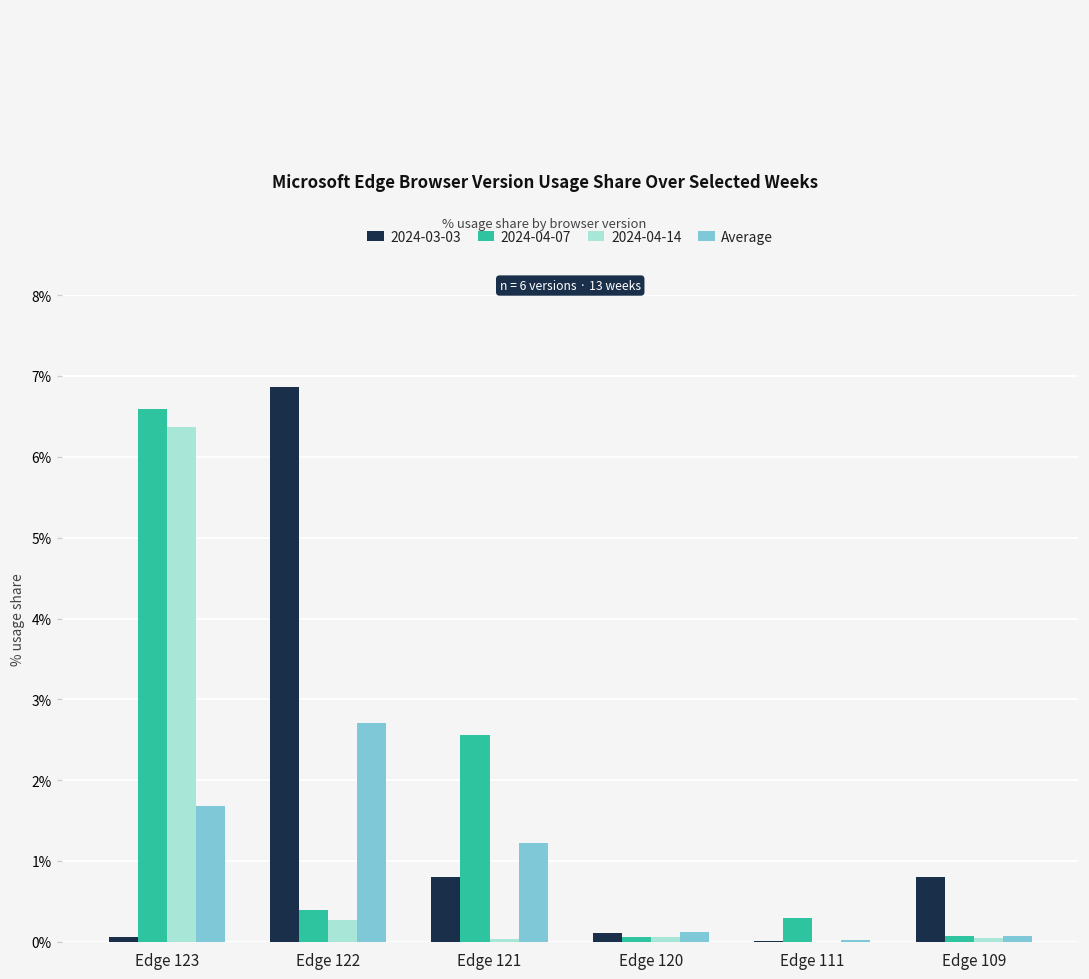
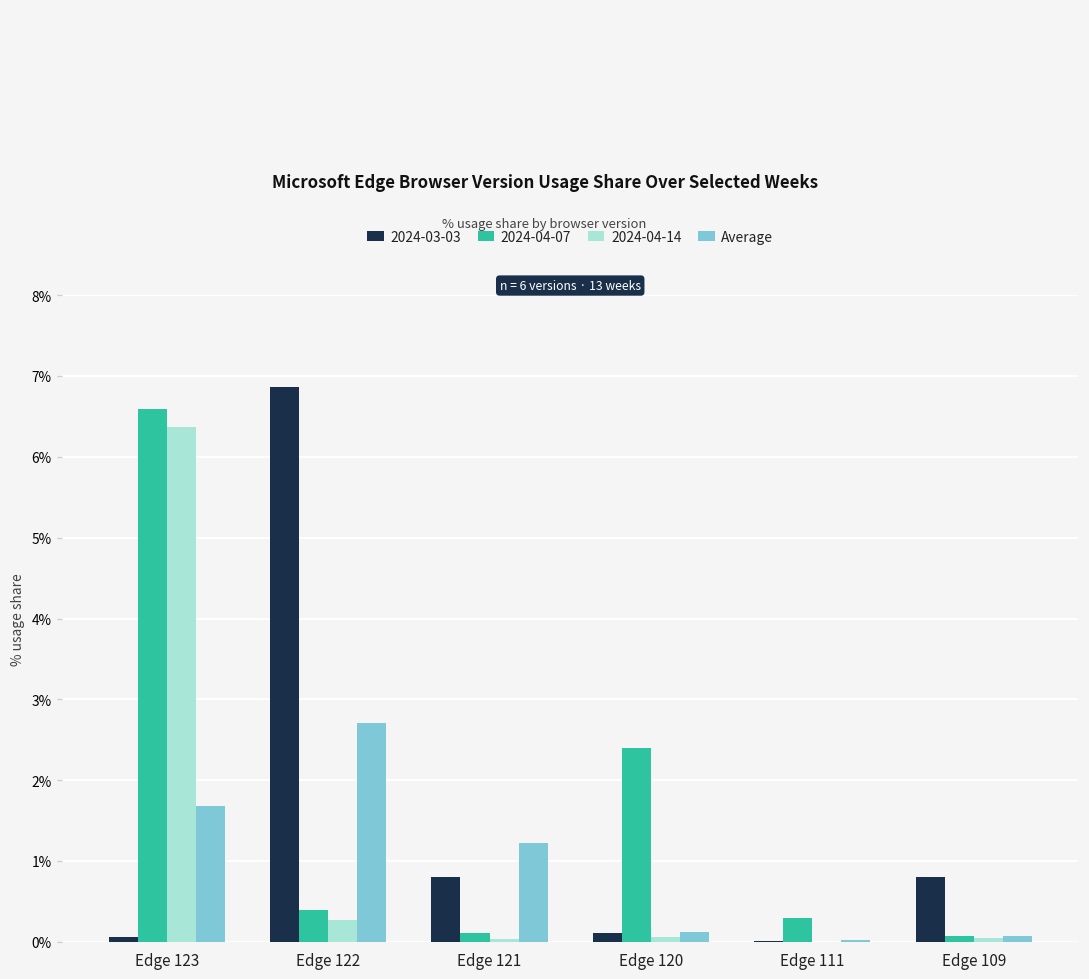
2024-04-07, Edge 121: 2.6% -> 0.1%
2024-04-07, Edge 120: 0.1% -> 2.4%
